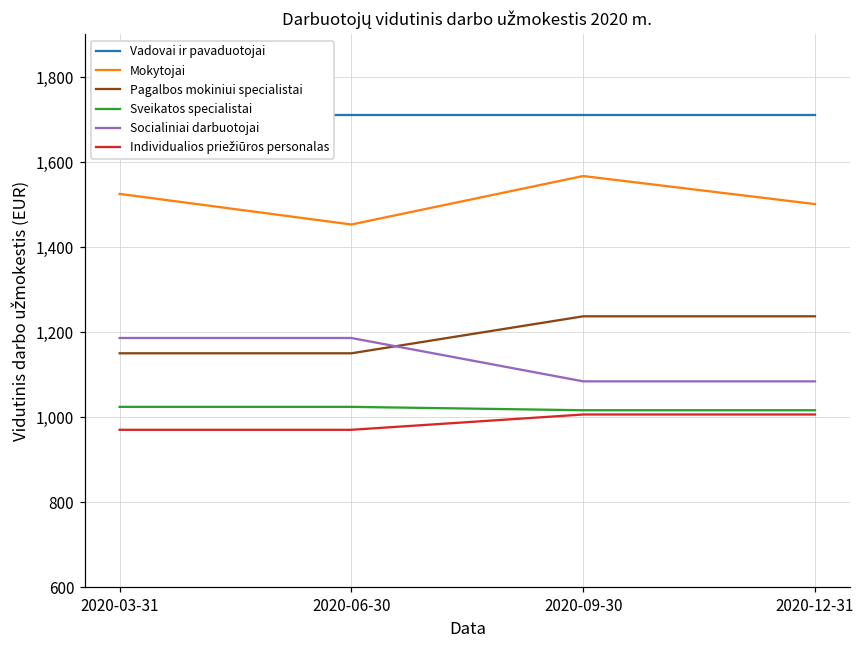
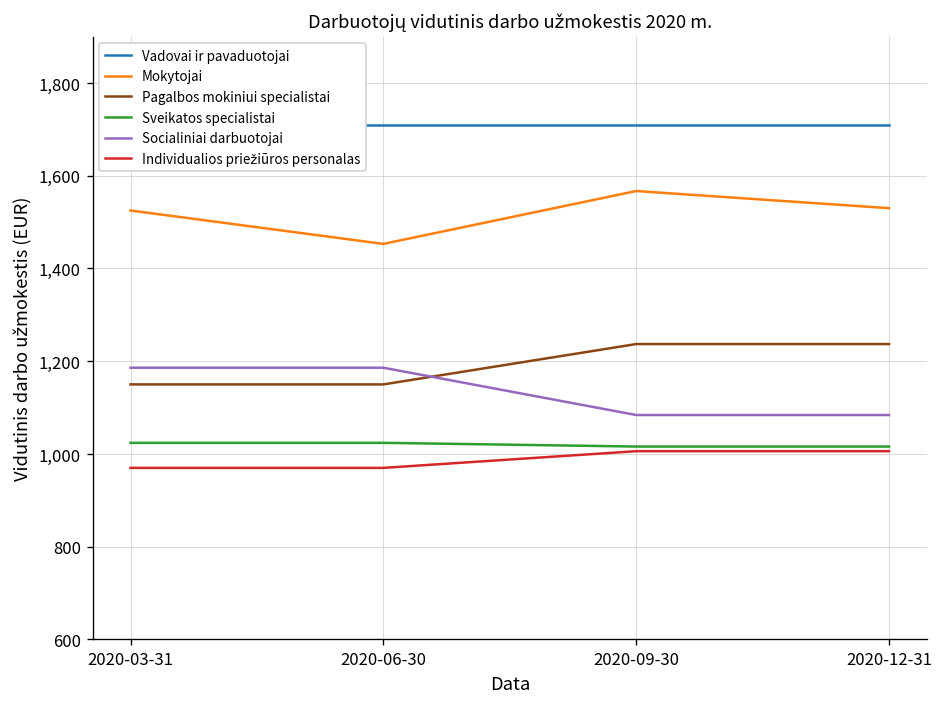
Mokytojai, 2020-12-31: 1,500 -> 1,530
